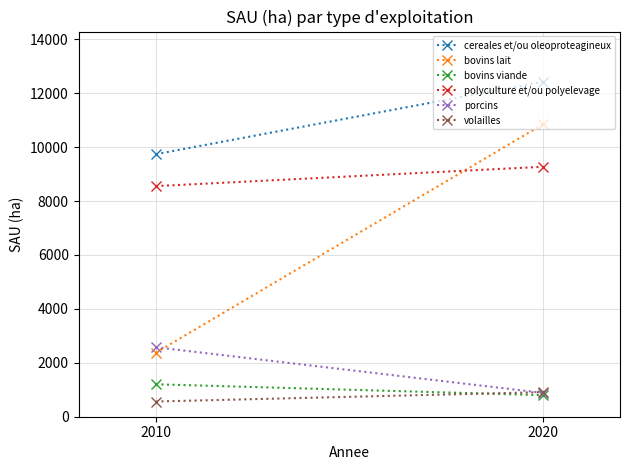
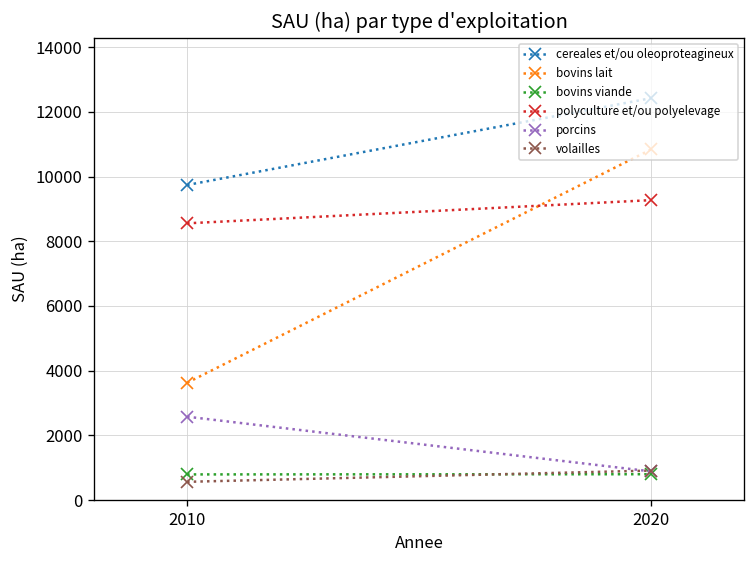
bovins lait, 2010: 2400 -> 3600
bovins viande, 2010: 1200 -> 800
